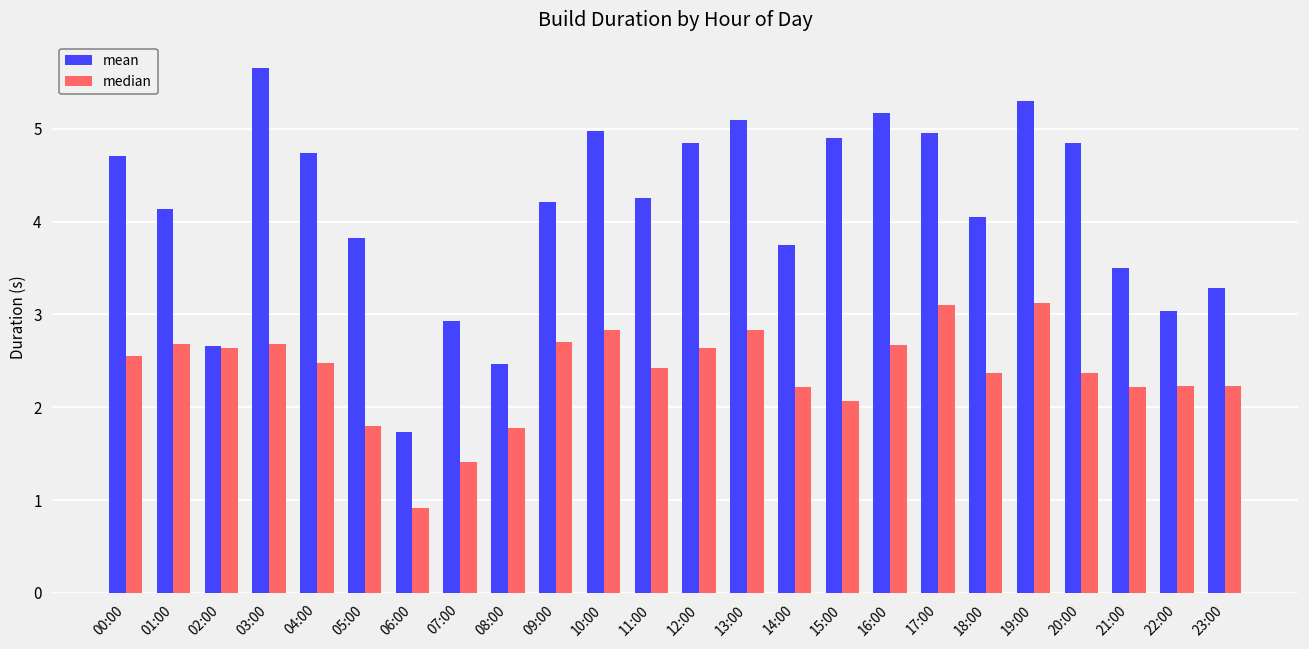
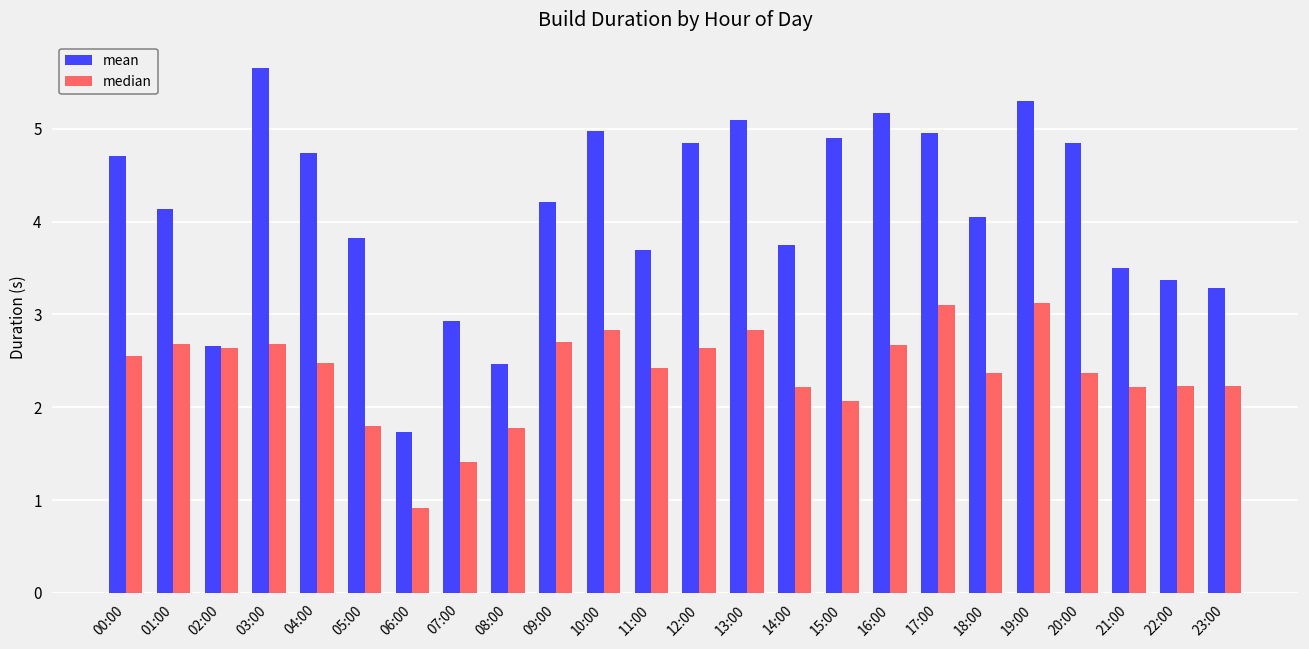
mean, 11:00: 4.3 -> 3.7
mean, 22:00: 3.0 -> 3.4
